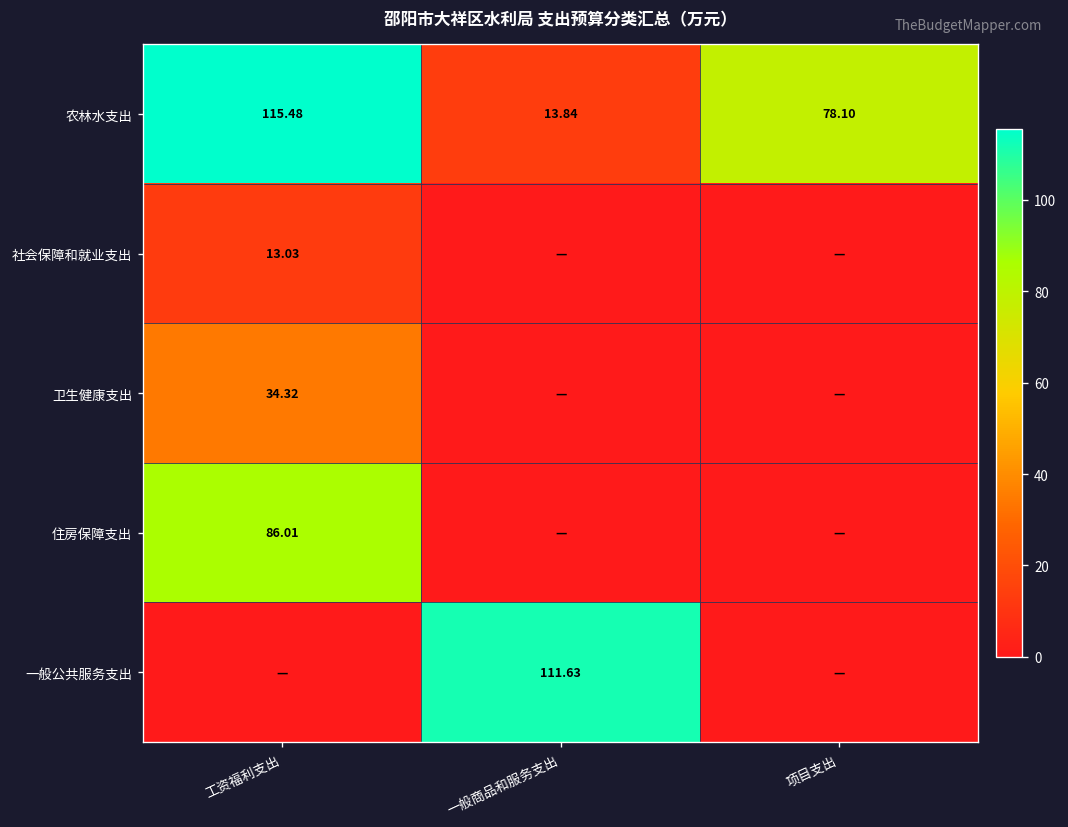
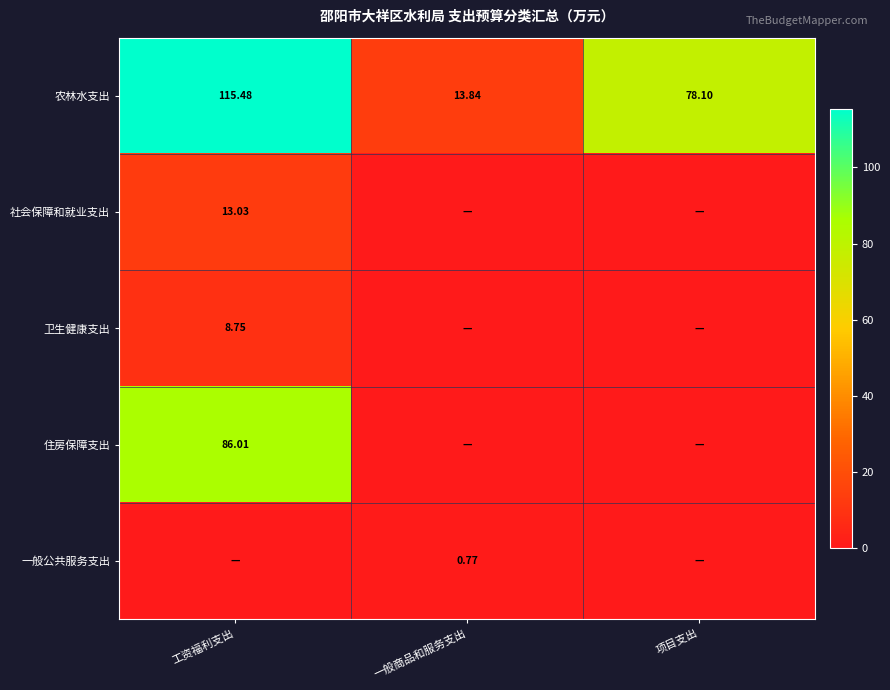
卫生健康支出, 工资福利支出: 34.32 -> 8.75
一般公共服务支出, 一般商品和服务支出: 111.63 -> 0.77
